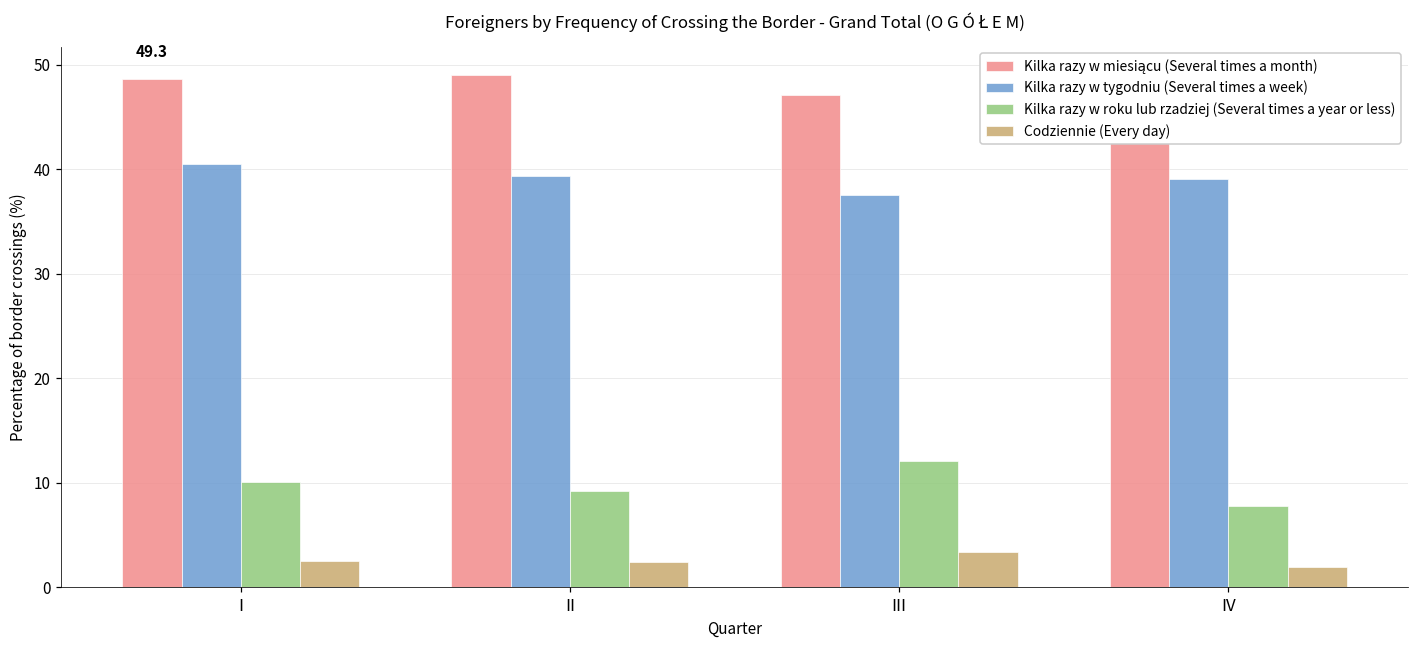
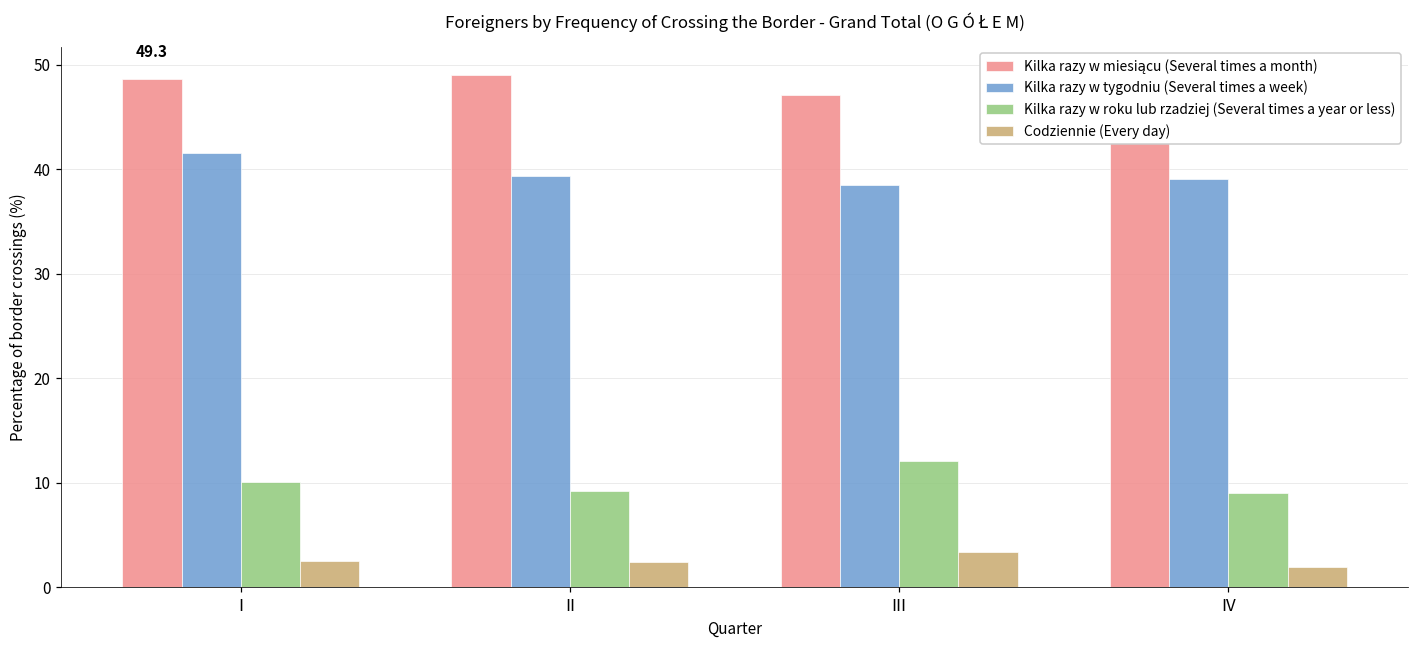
Kilka razy w tygodniu (Several times a week), I: 41 -> 42
Kilka razy w tygodniu (Several times a week), III: 38 -> 39
Kilka razy w roku lub rzadziej (Several times a year or less), IV: 8 -> 9
